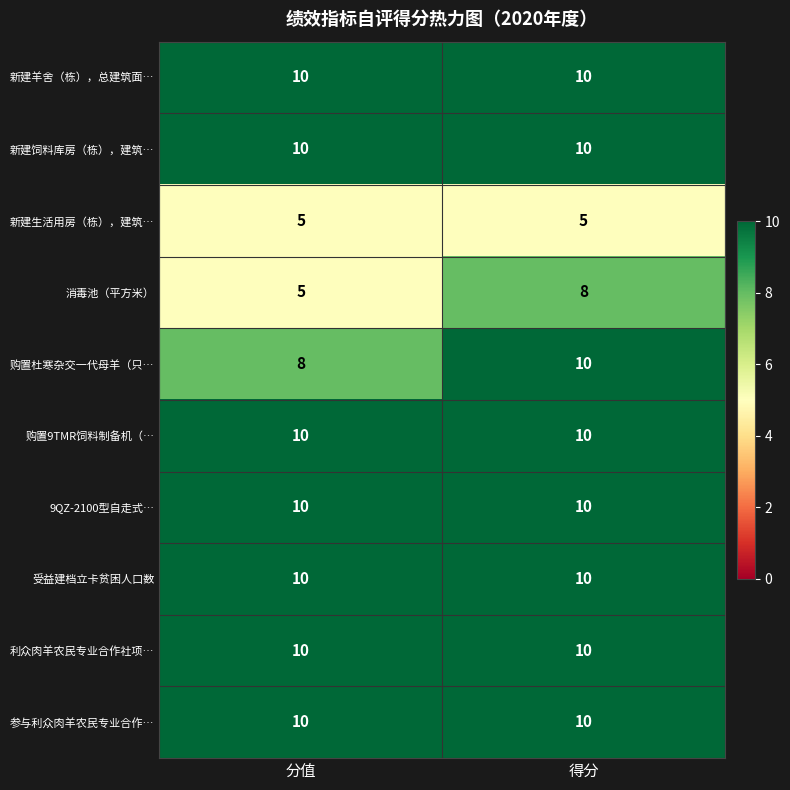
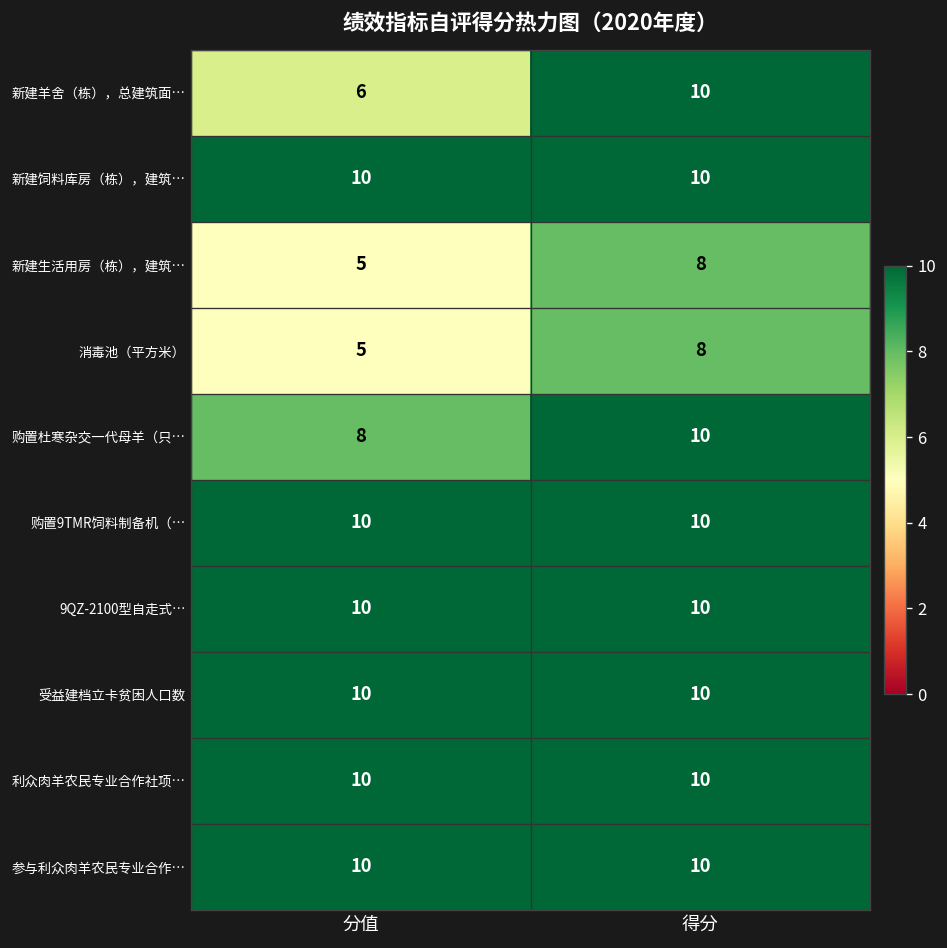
新建羊舍（栋），总建筑面…, 分值: 10 -> 6
新建生活用房（栋），建筑…, 得分: 5 -> 8
